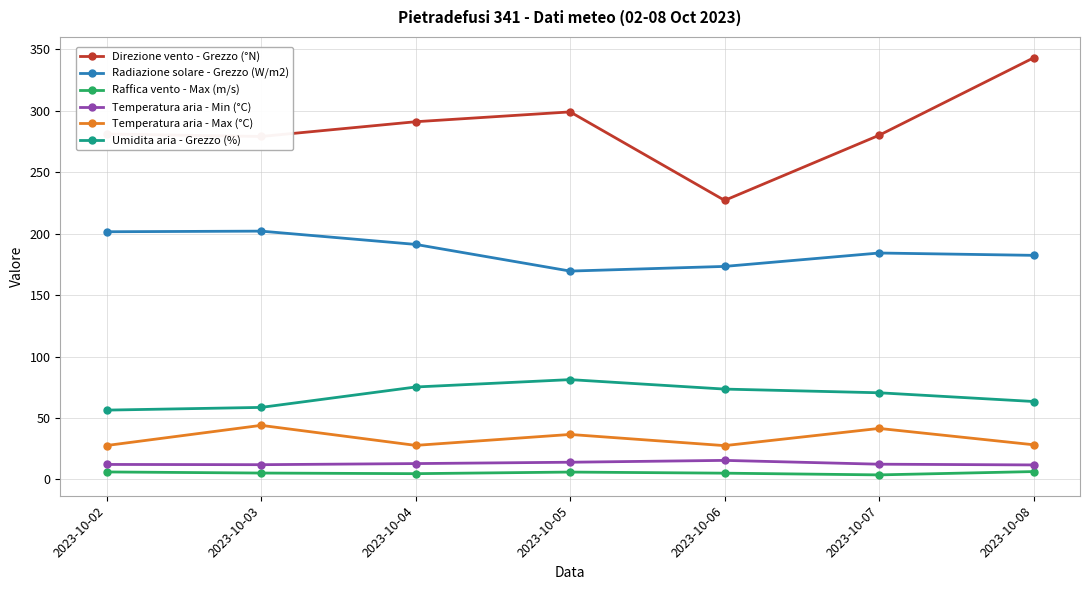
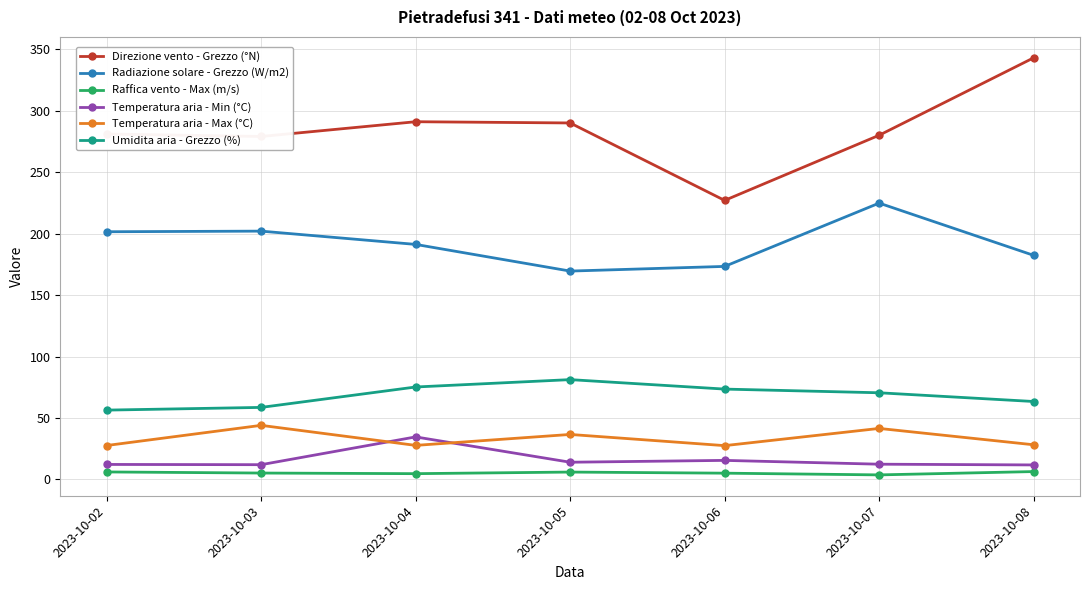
Temperatura aria - Min (°C), 2023-10-04: 13 -> 35
Direzione vento - Grezzo (°N), 2023-10-05: 299 -> 290
Radiazione solare - Grezzo (W/m2), 2023-10-07: 184 -> 225
